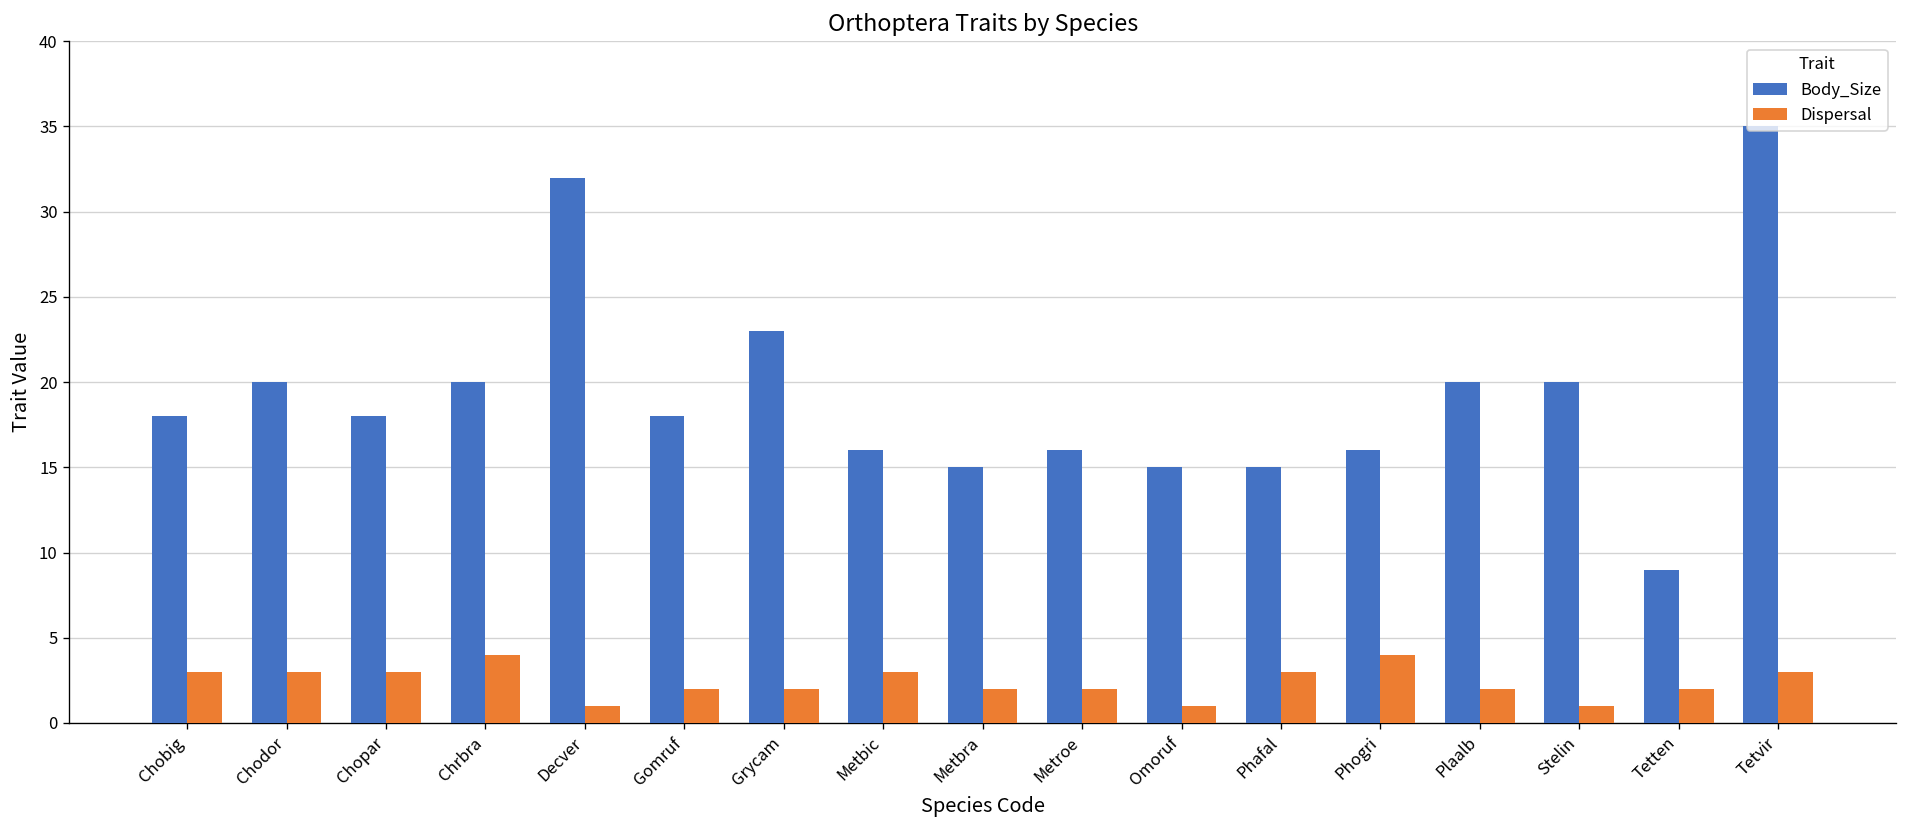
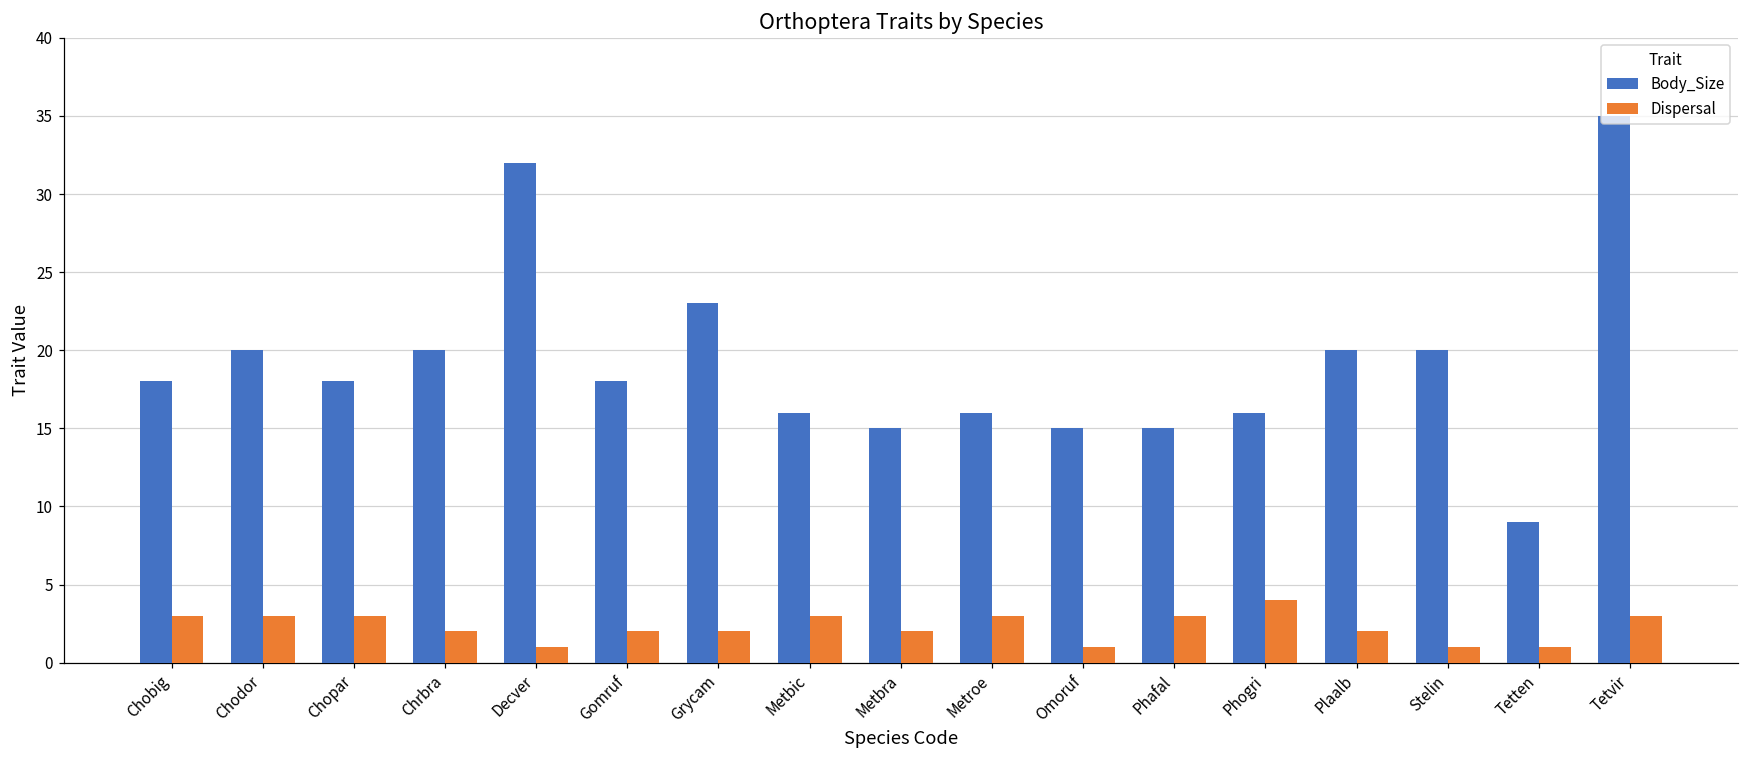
Dispersal, Chrbra: 4 -> 2
Dispersal, Metroe: 2 -> 3
Dispersal, Tetten: 2 -> 1
